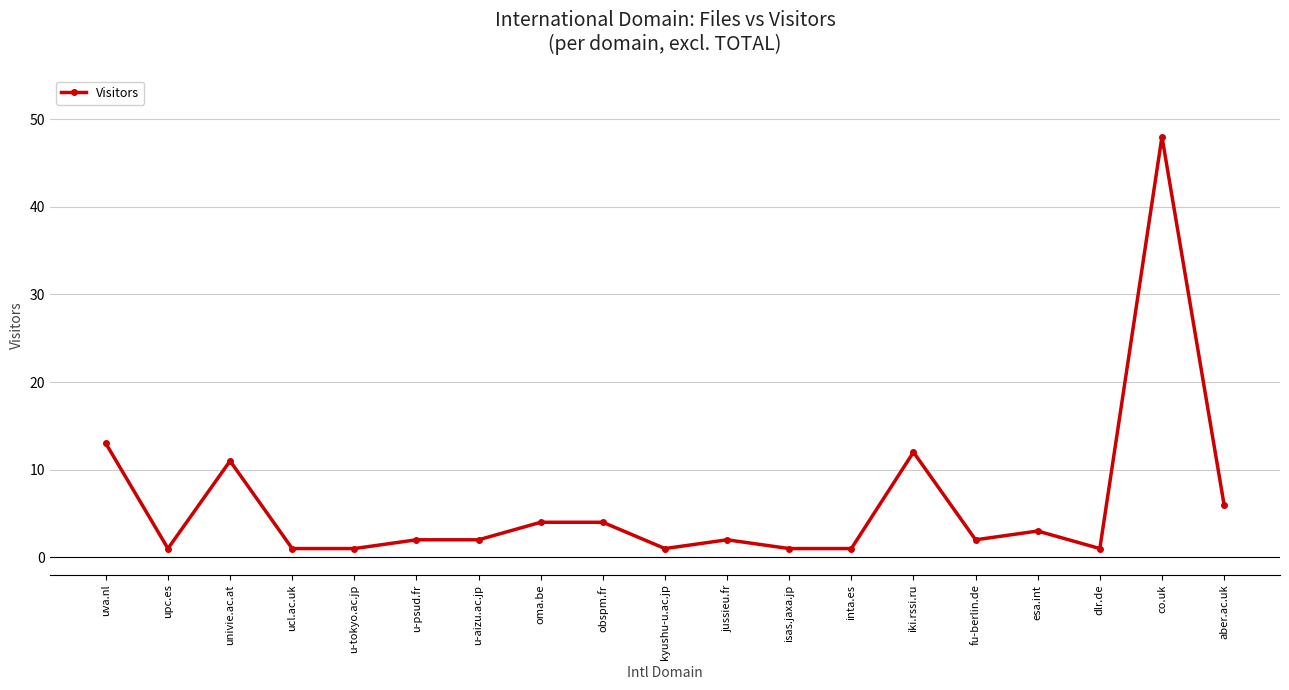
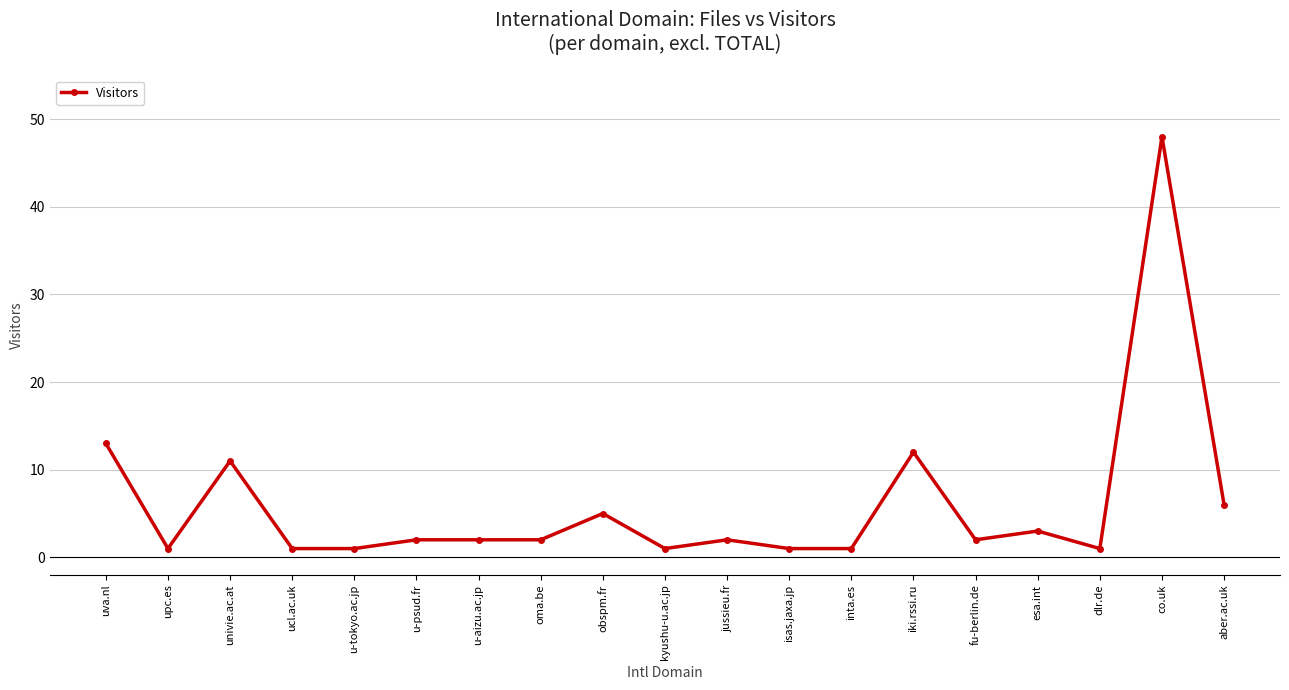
oma.be: 4 -> 2
obspm.fr: 4 -> 5
